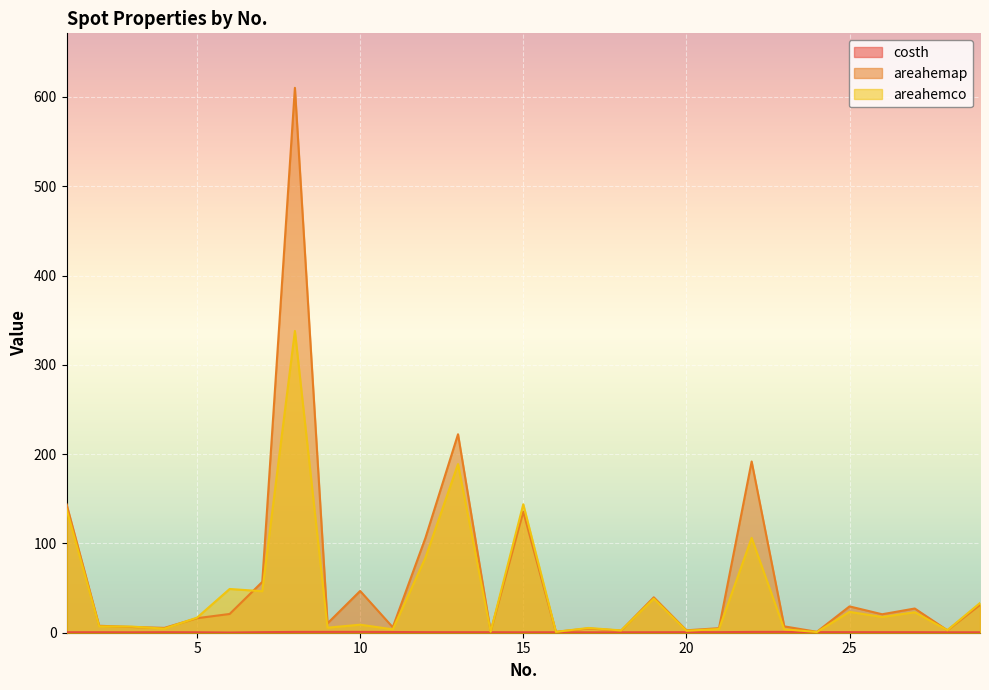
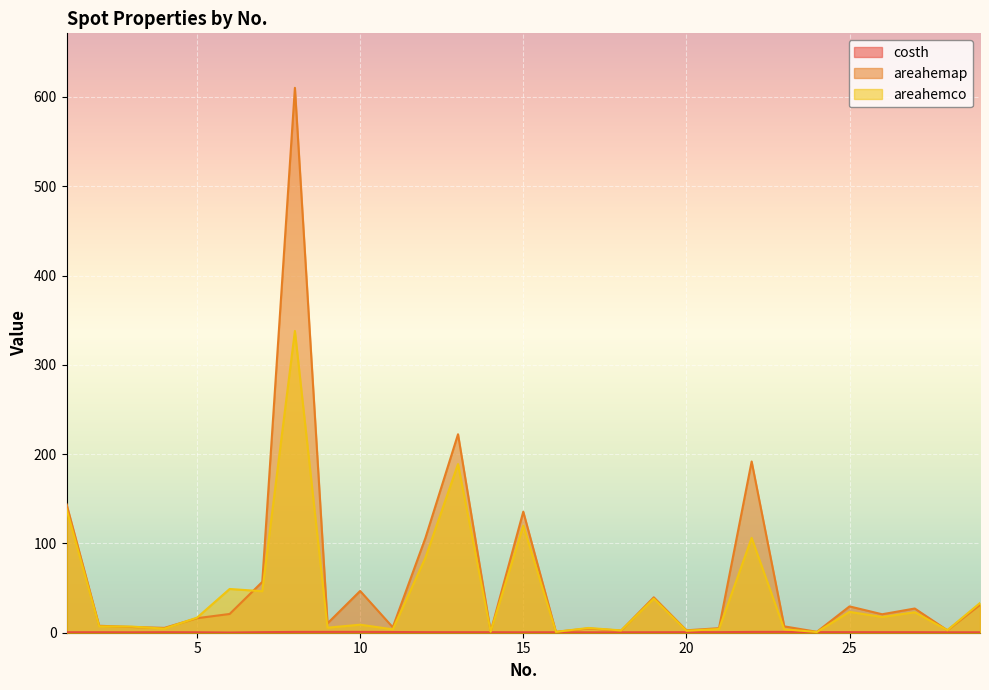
areahemco, 15: 140 -> 120
